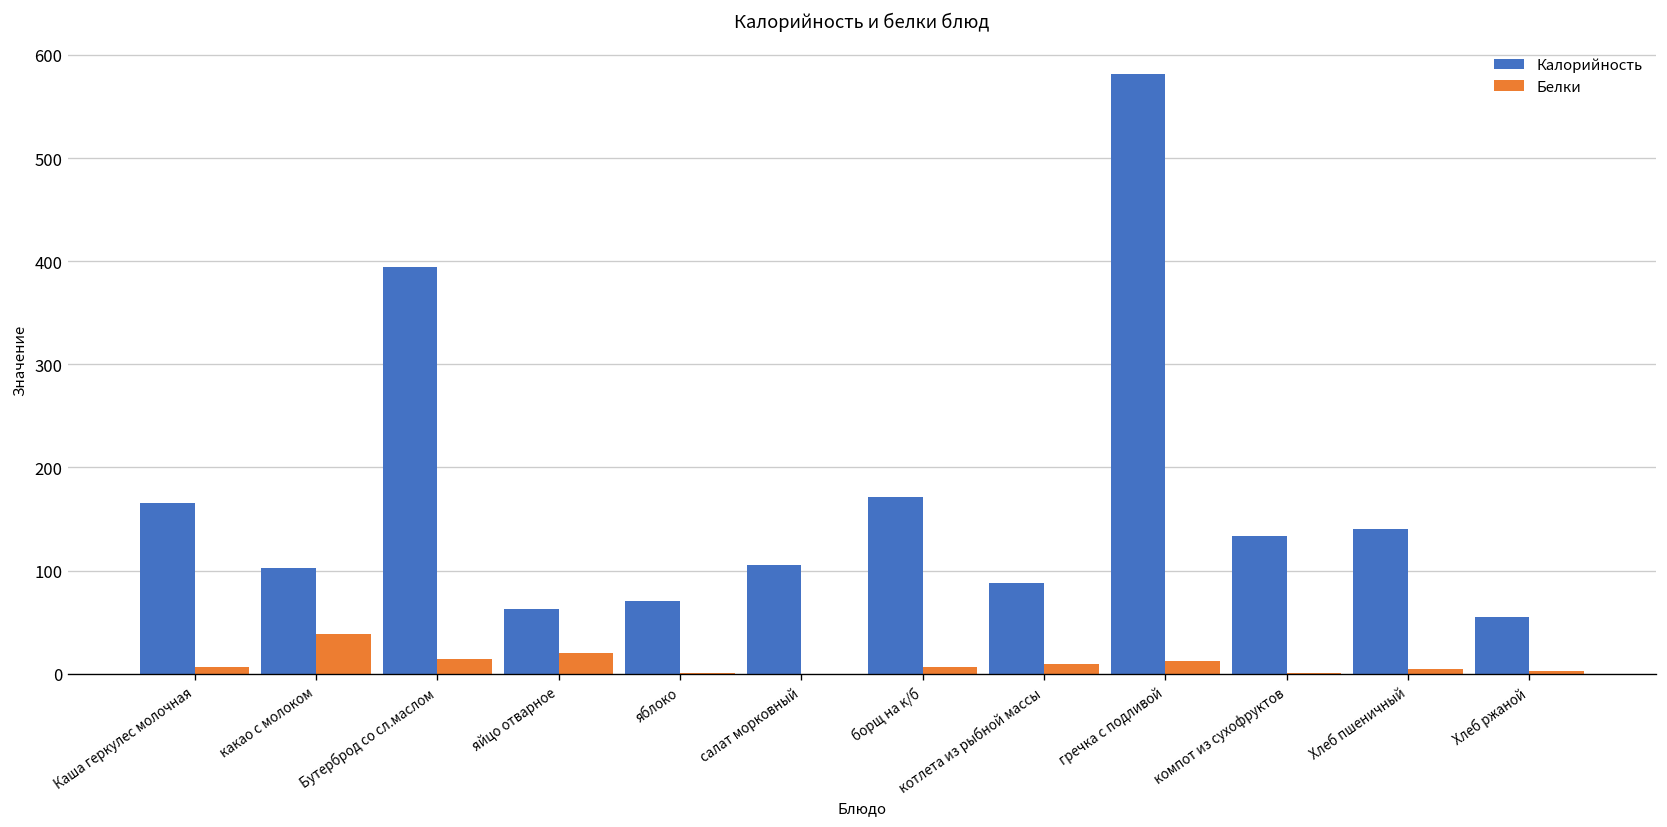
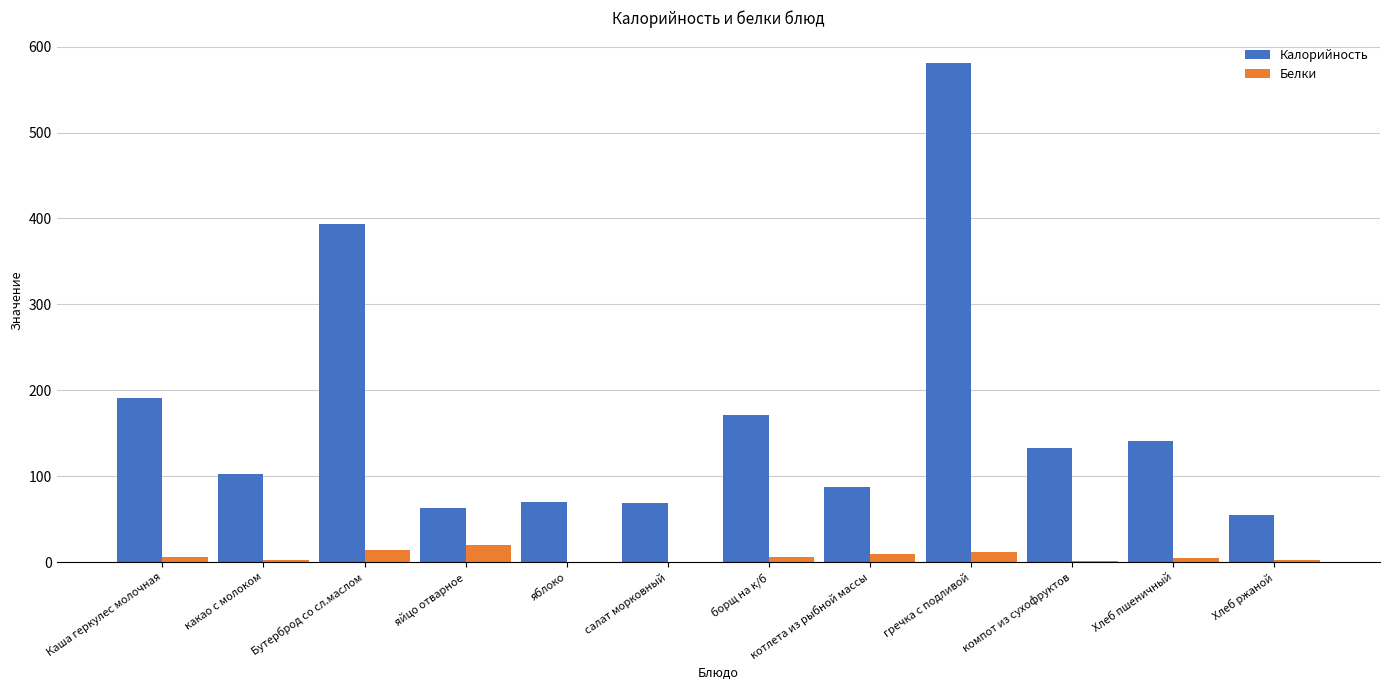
Калорийность, Каша геркулес молочная: 170 -> 190
Белки, какао с молоком: 40 -> 0
Калорийность, салат морковный: 110 -> 70
